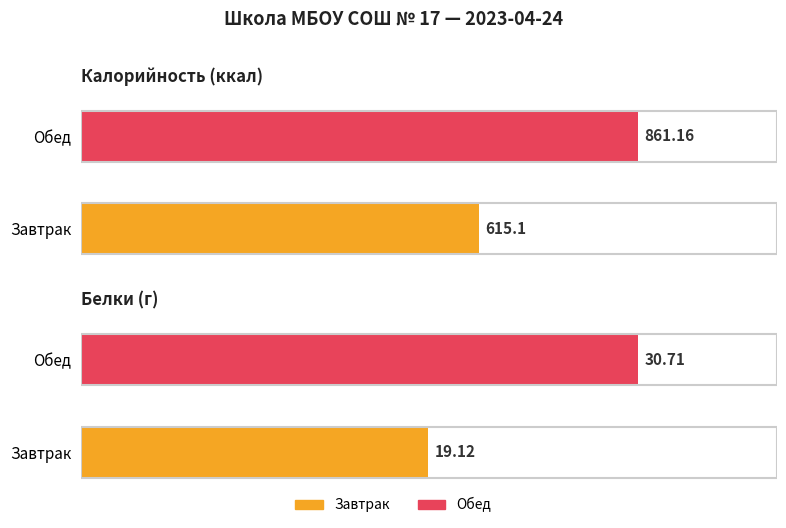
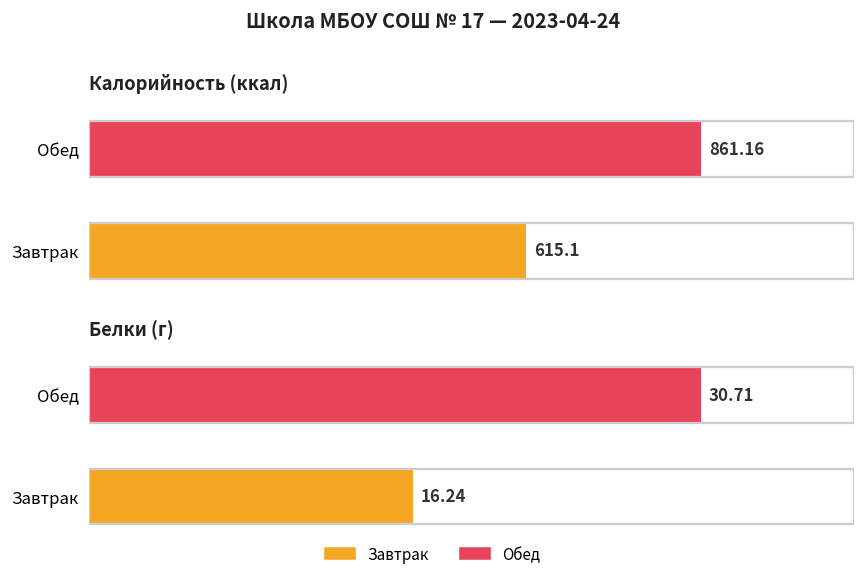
Белки (г), Завтрак: 19.12 -> 16.24
